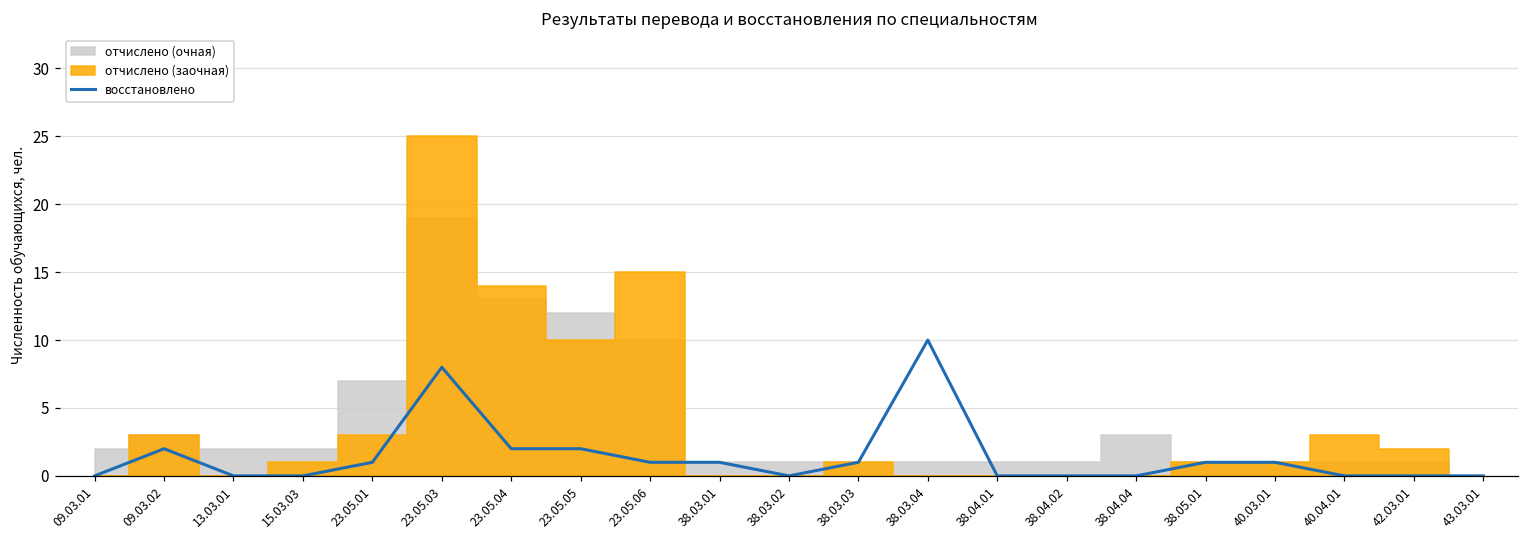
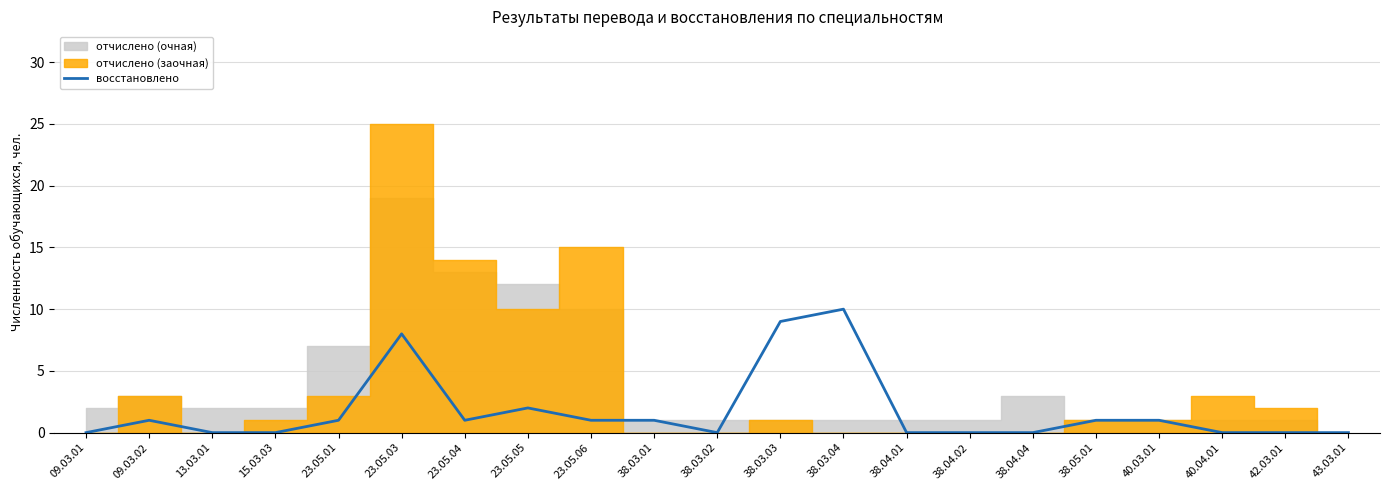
восстановлено, 09.03.02: 2 -> 1
восстановлено, 23.05.04: 2 -> 1
восстановлено, 38.03.03: 1 -> 9
